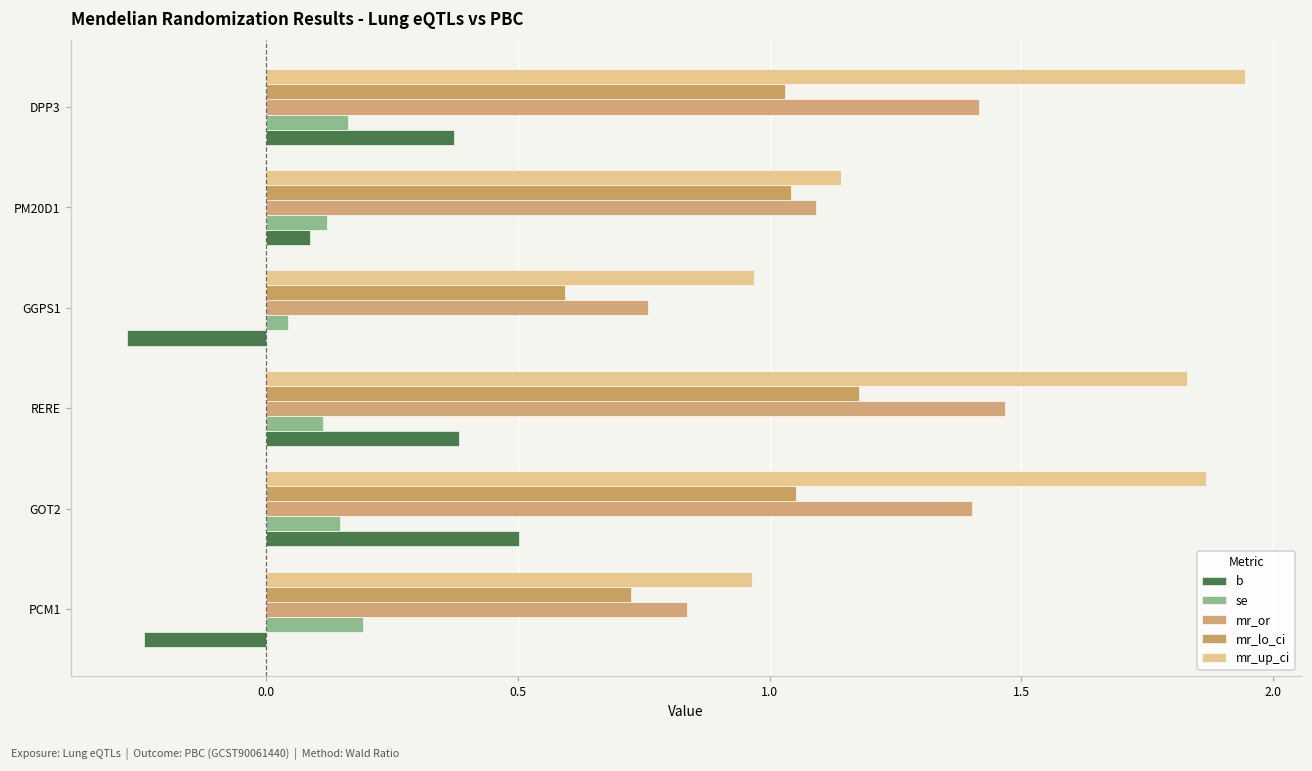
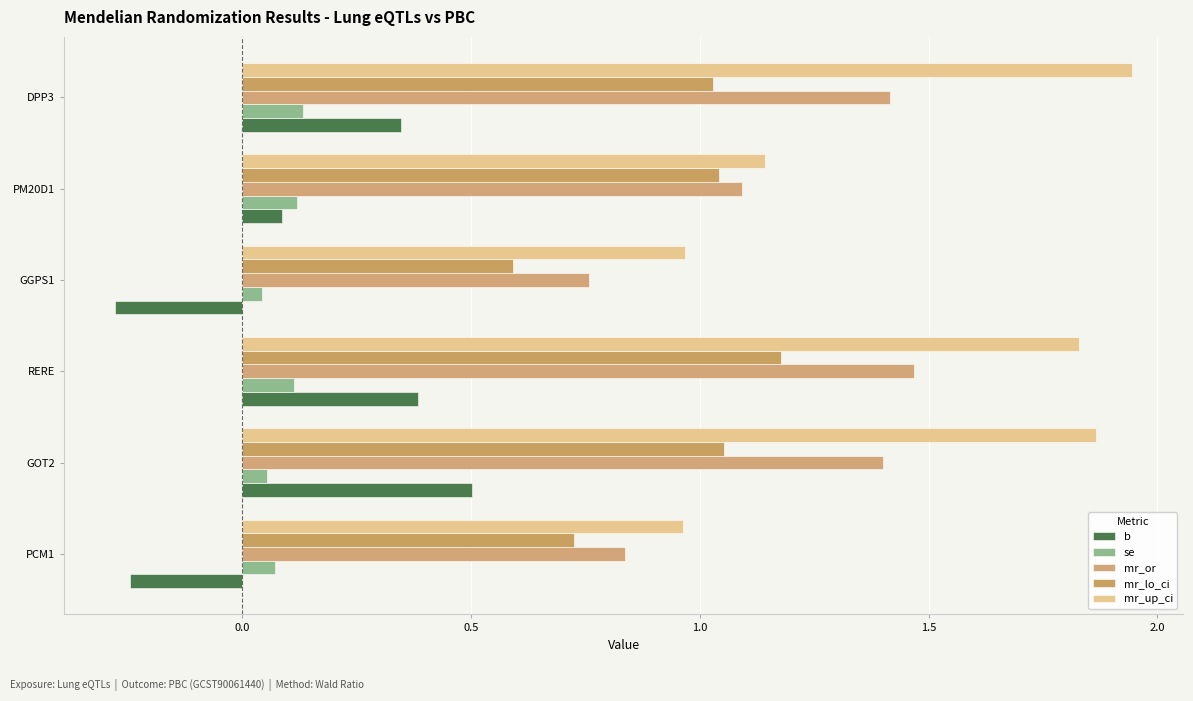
se, DPP3: 0.16 -> 0.13
b, DPP3: 0.37 -> 0.35
se, GOT2: 0.15 -> 0.05
se, PCM1: 0.19 -> 0.07
